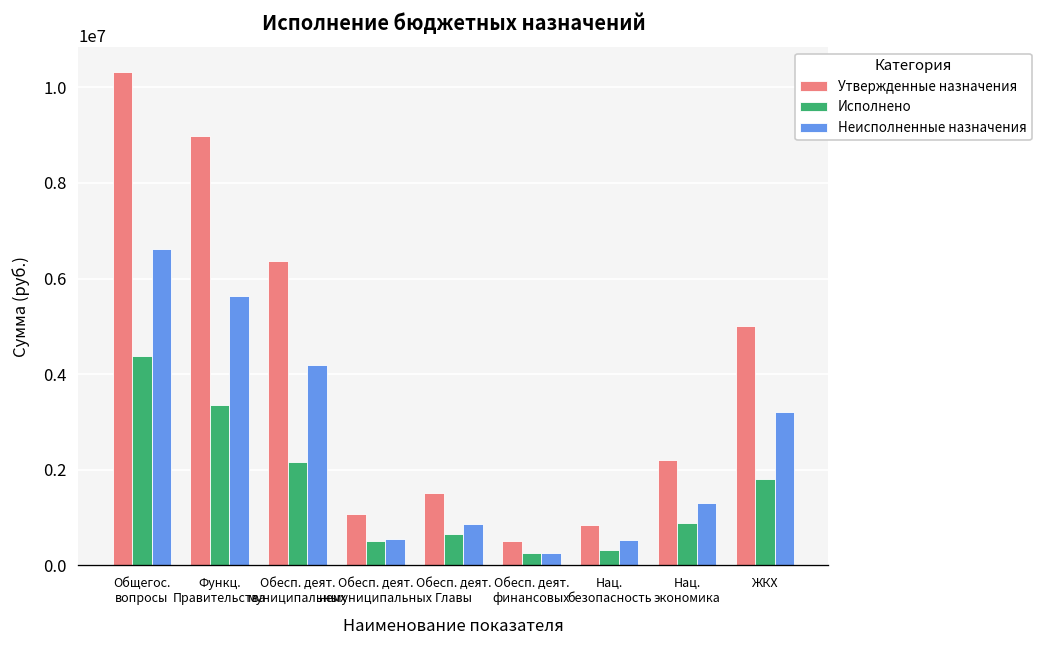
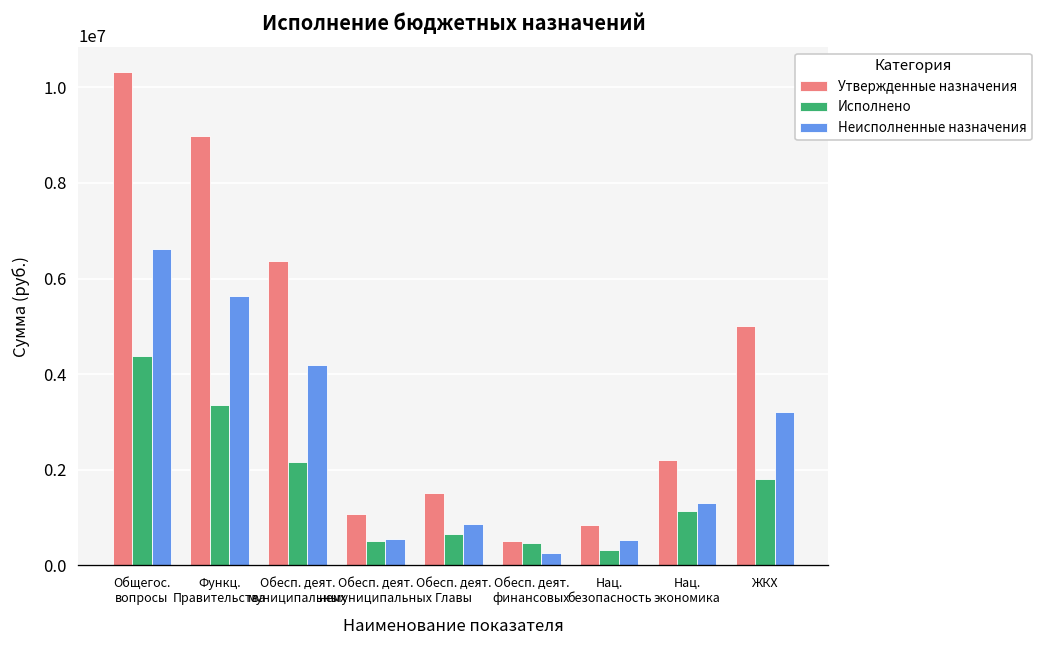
Исполнено, Обесп. деят. финансовых: 300000 -> 500000
Исполнено, Нац. экономика: 900000 -> 1100000
